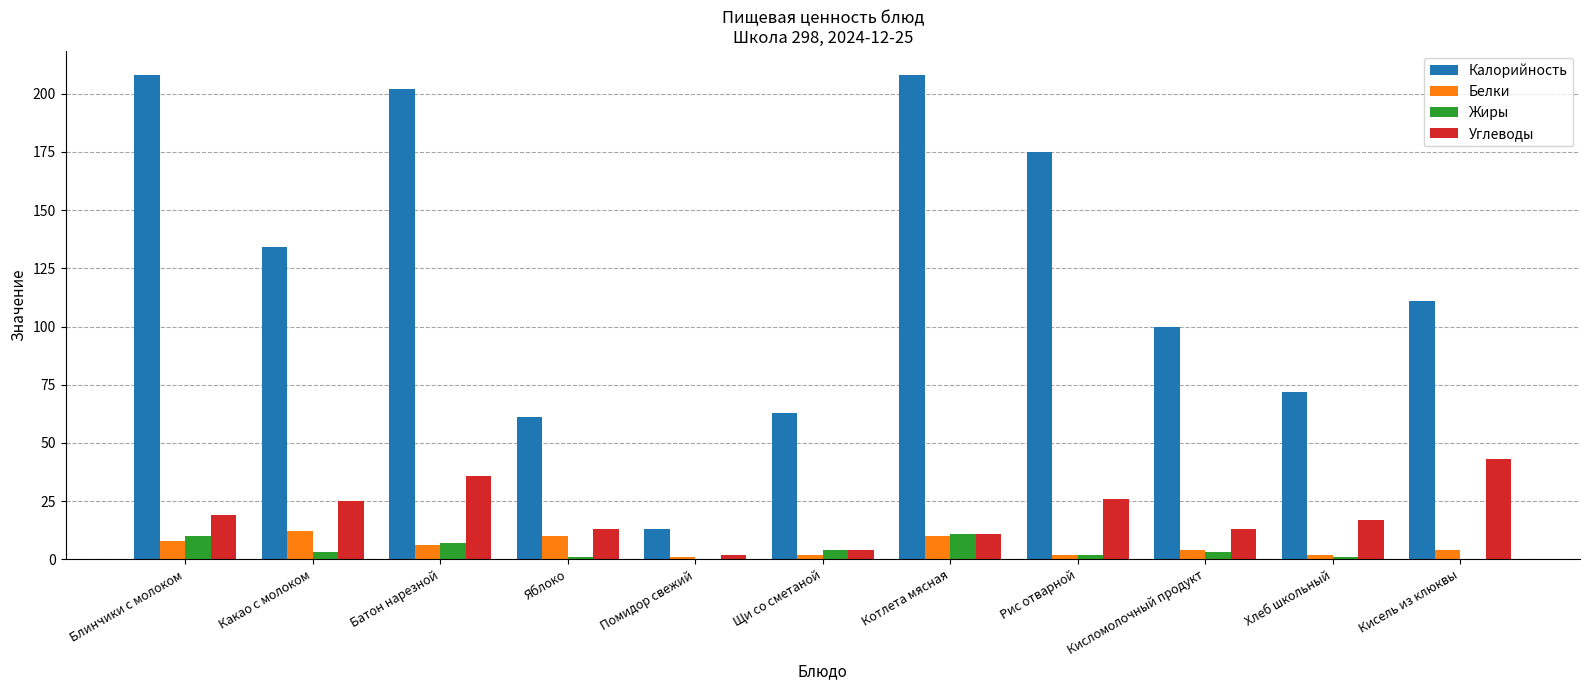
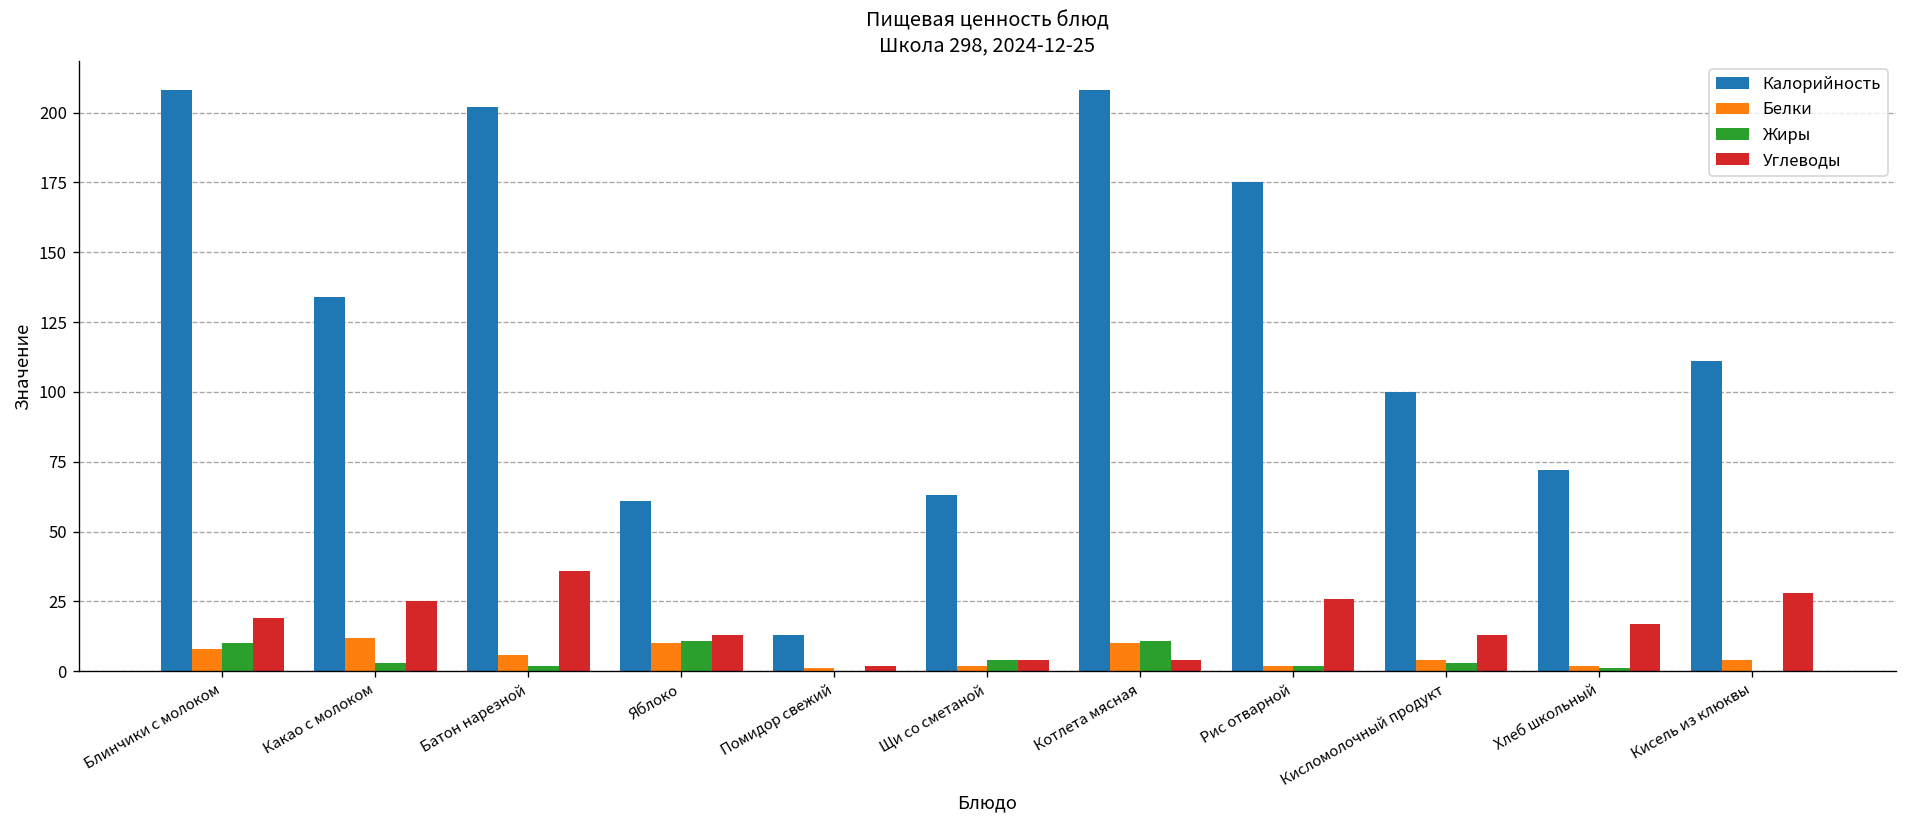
Жиры, Батон нарезной: 7 -> 2
Жиры, Яблоко: 1 -> 11
Углеводы, Котлета мясная: 11 -> 4
Углеводы, Кисель из клюквы: 43 -> 28
